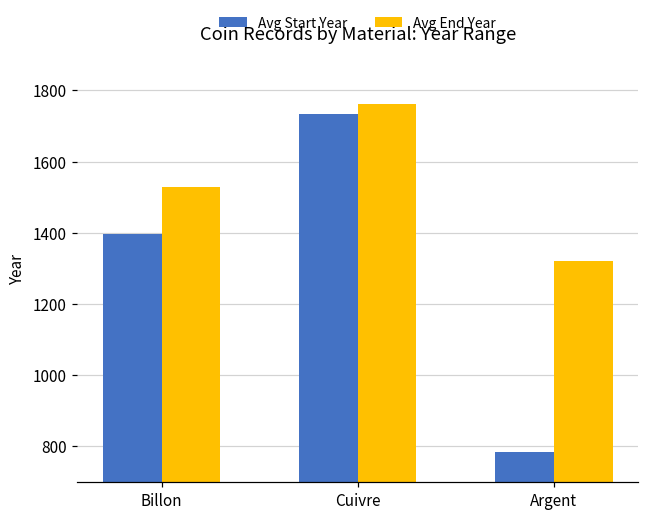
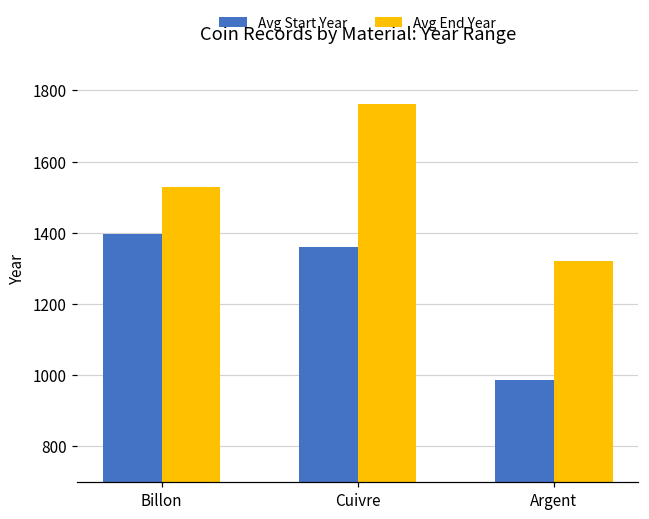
Avg Start Year, Cuivre: 1740 -> 1360
Avg Start Year, Argent: 790 -> 990
